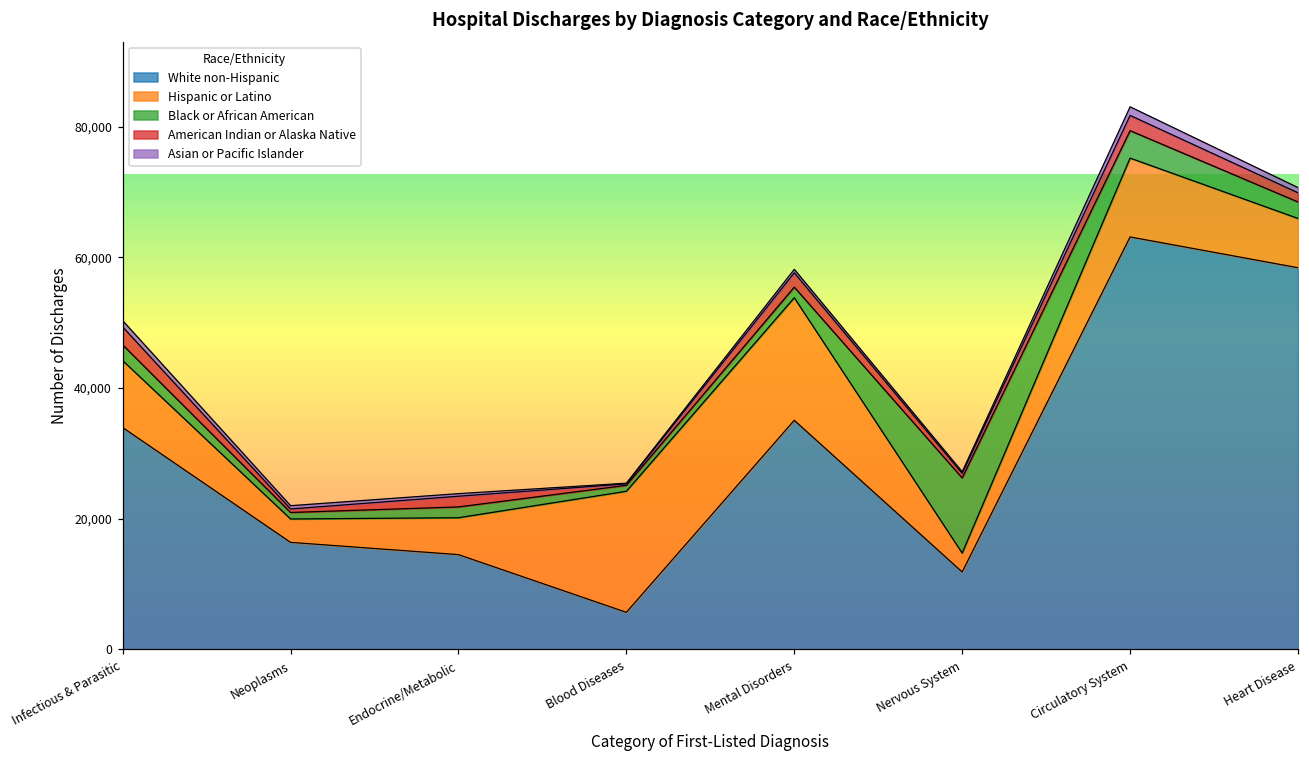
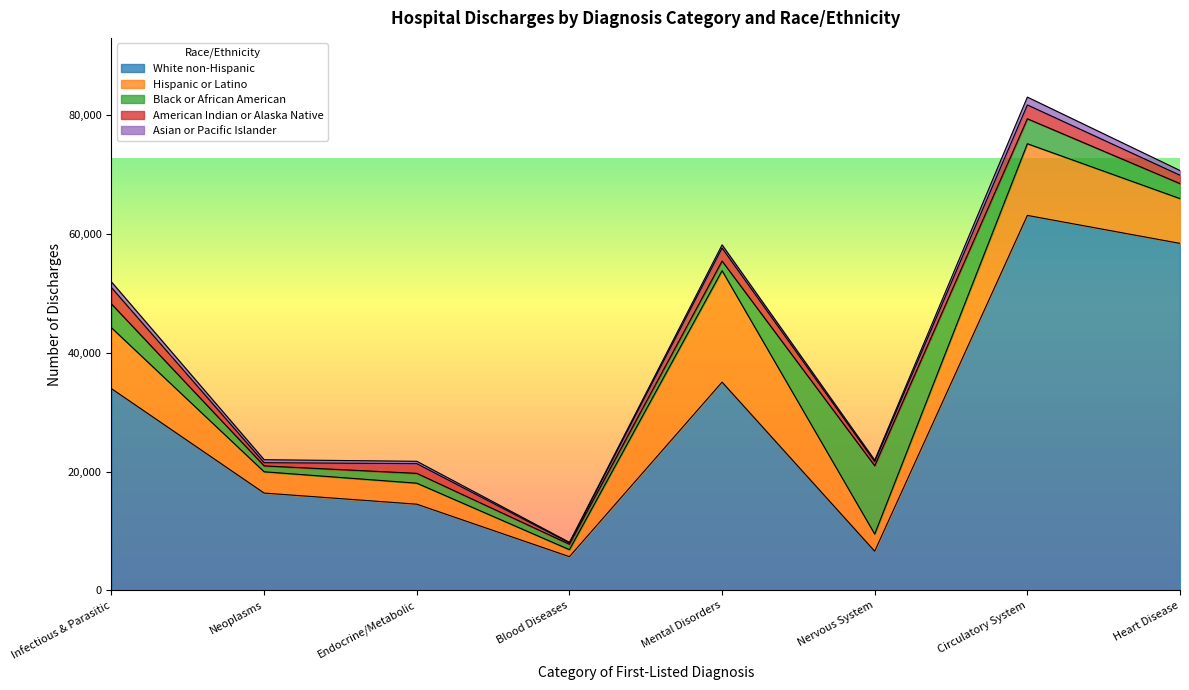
Black or African American, Infectious & Parasitic: 2,000 -> 4,000
Hispanic or Latino, Endocrine/Metabolic: 6,000 -> 4,000
Hispanic or Latino, Blood Diseases: 19,000 -> 1,000
White non-Hispanic, Nervous System: 12,000 -> 7,000
